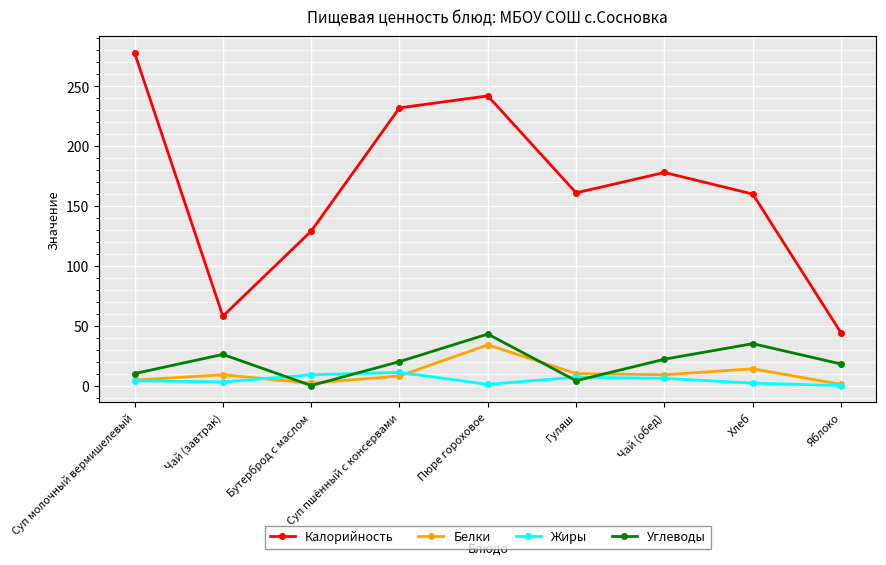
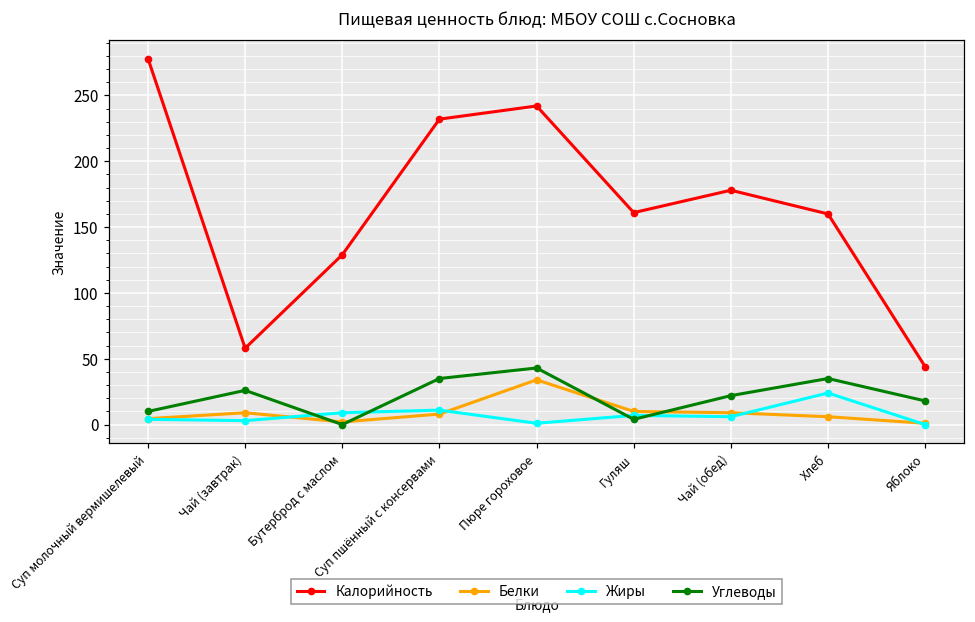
Углеводы, Суп пшённый с консервами: 20 -> 35
Белки, Хлеб: 14 -> 6
Жиры, Хлеб: 2 -> 24
